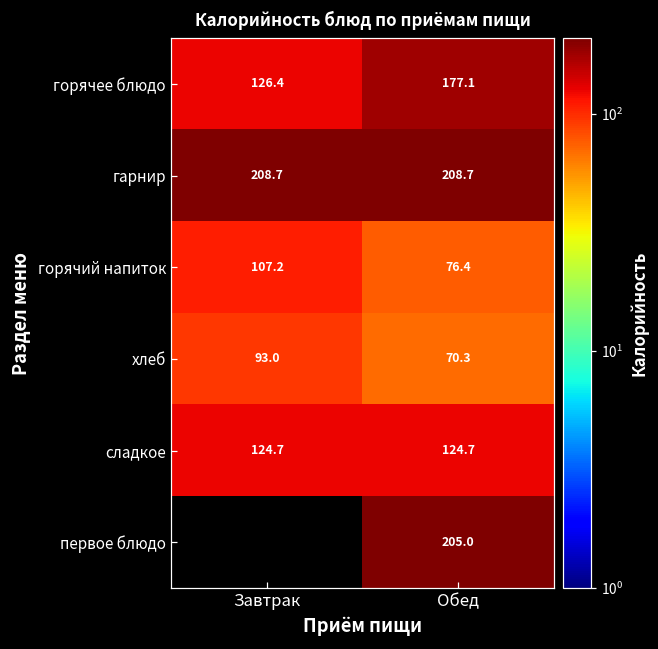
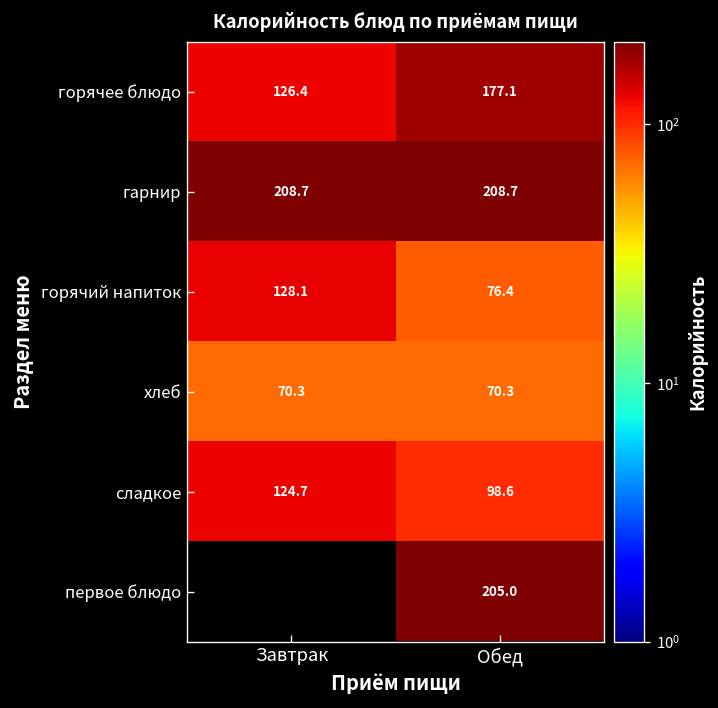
горячий напиток, Завтрак: 107.2 -> 128.1
хлеб, Завтрак: 93.0 -> 70.3
сладкое, Обед: 124.7 -> 98.6
